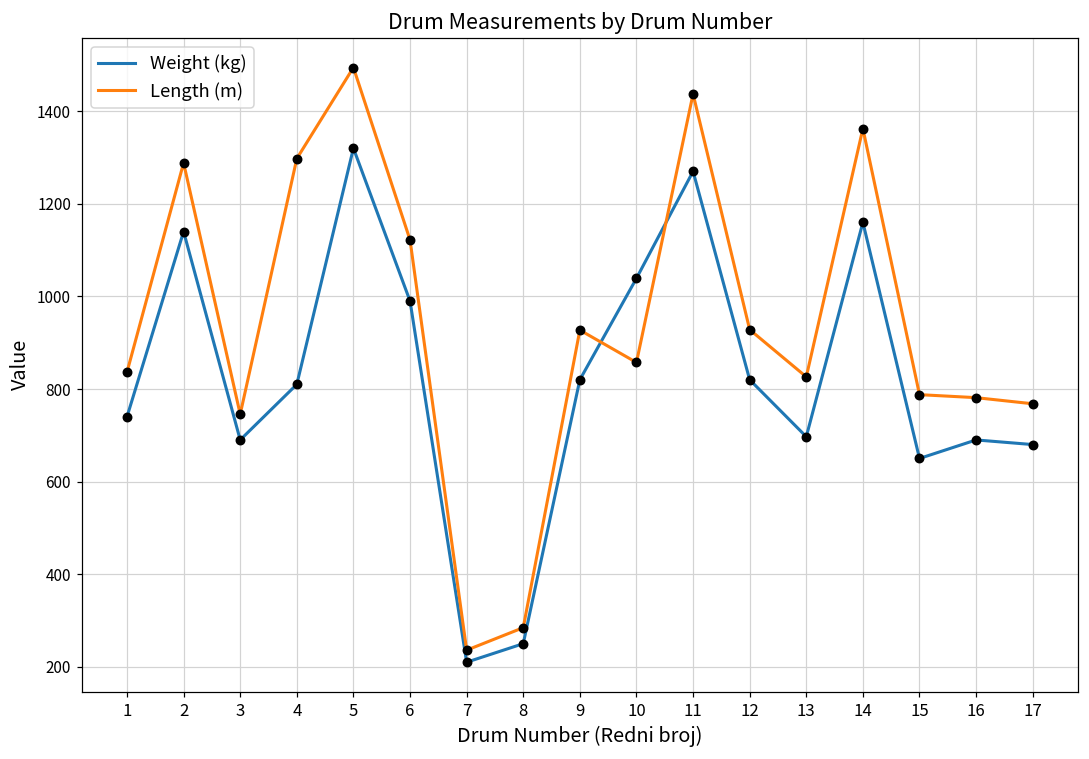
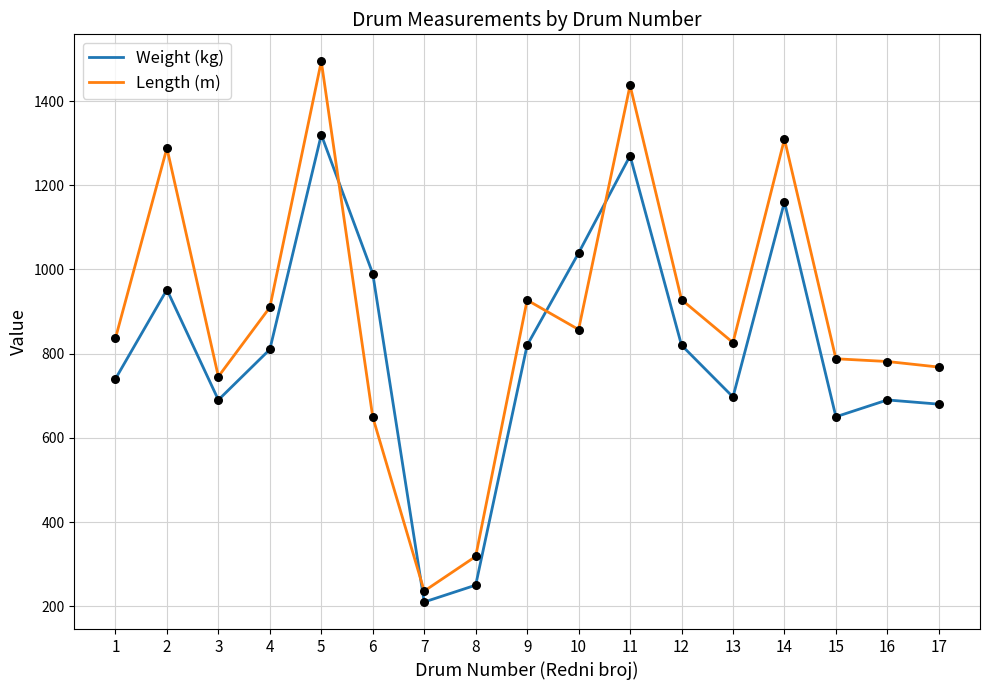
Weight (kg), 2: 1140 -> 950
Length (m), 4: 1300 -> 910
Length (m), 6: 1120 -> 650
Length (m), 8: 280 -> 320
Length (m), 14: 1360 -> 1310
